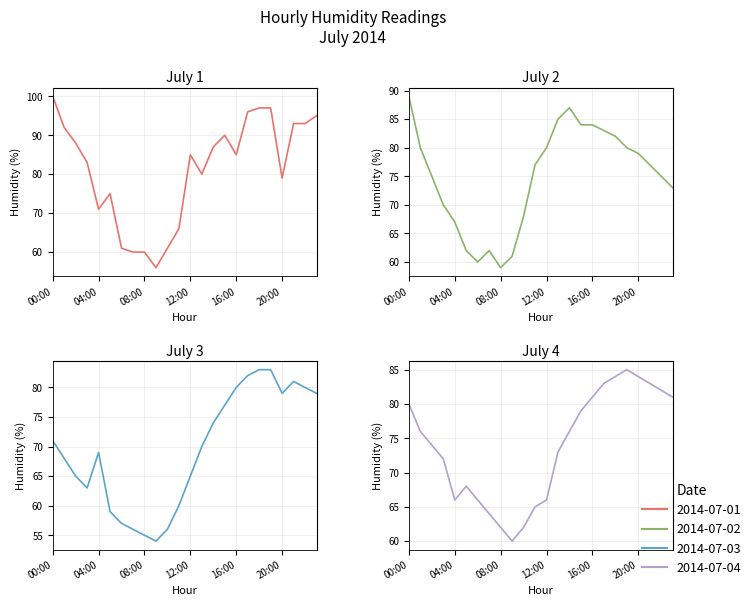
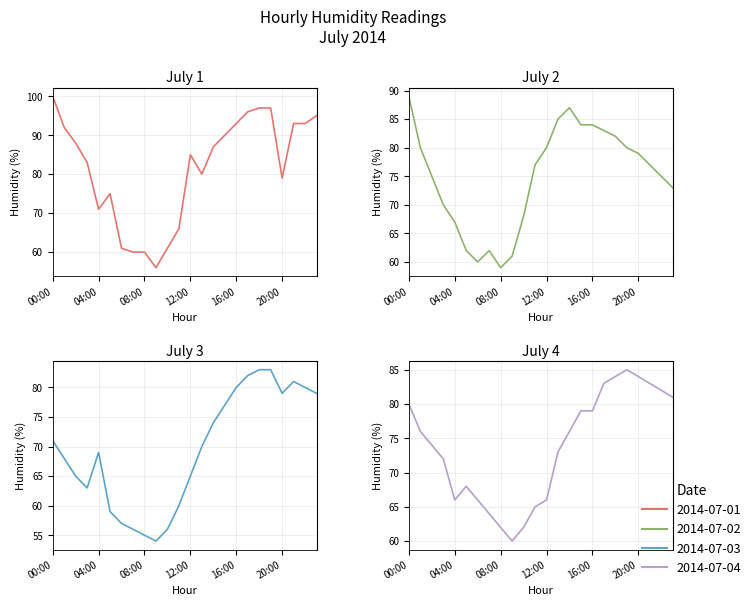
July 1, 16:00: 85 -> 93
July 4, 16:00: 81 -> 79
